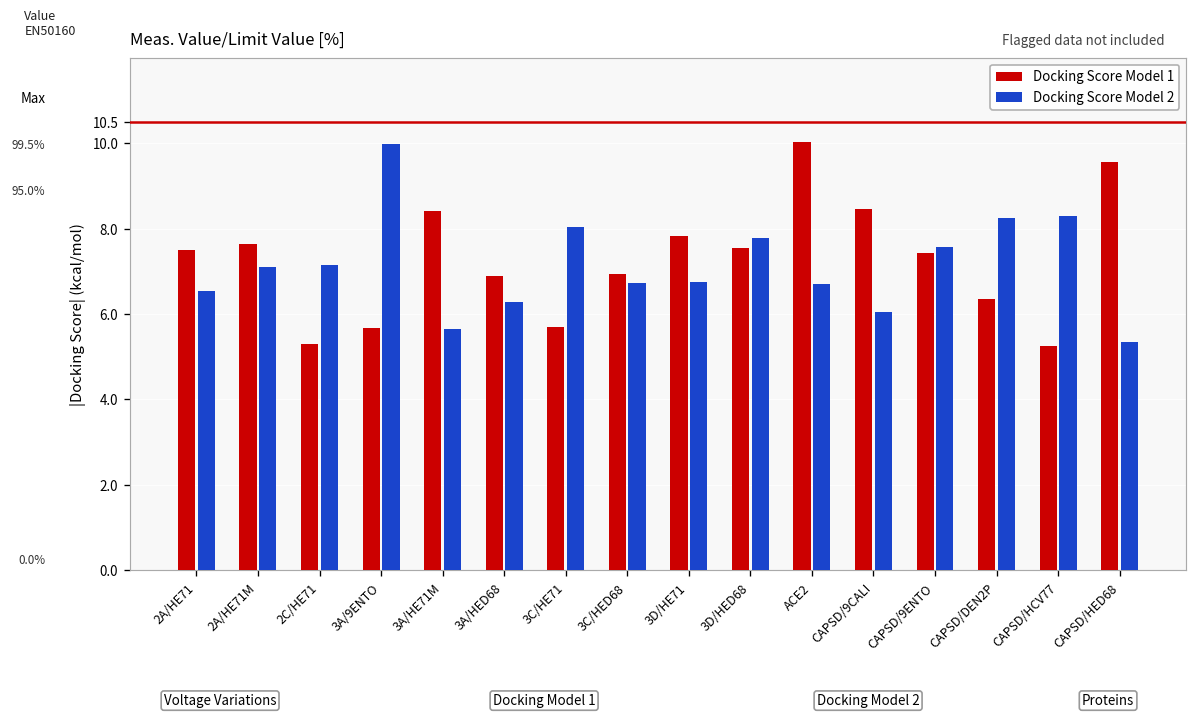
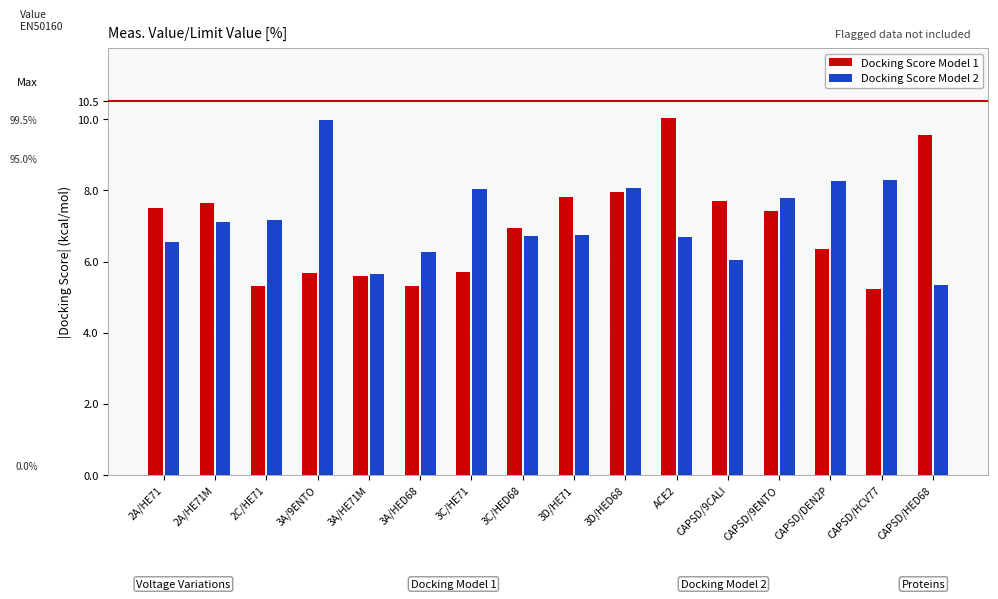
Docking Score Model 1, 3A/HE71M: 8.4 -> 5.6
Docking Score Model 1, 3A/HED68: 6.9 -> 5.3
Docking Score Model 1, 3D/HED68: 7.6 -> 8.0
Docking Score Model 2, 3D/HED68: 7.8 -> 8.1
Docking Score Model 1, CAPSD/9CALI: 8.5 -> 7.7
Docking Score Model 2, CAPSD/9ENTO: 7.6 -> 7.8
